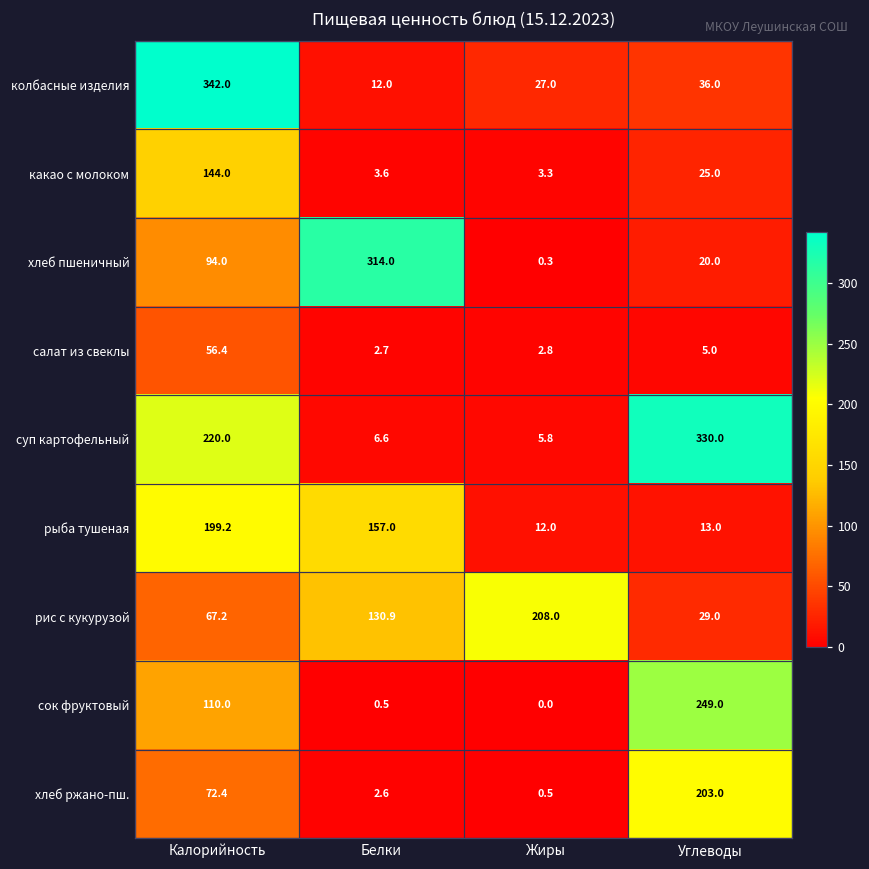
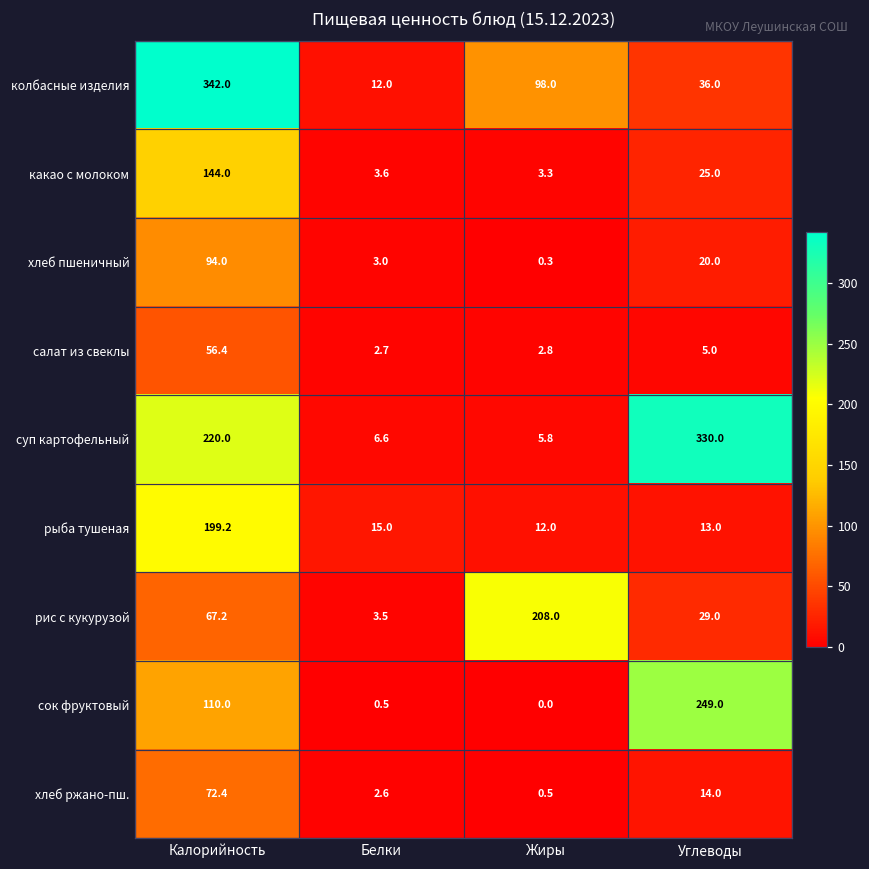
колбасные изделия, Жиры: 27.0 -> 98.0
хлеб пшеничный, Белки: 314.0 -> 3.0
рыба тушеная, Белки: 157.0 -> 15.0
рис с кукурузой, Белки: 130.9 -> 3.5
хлеб ржано-пш., Углеводы: 203.0 -> 14.0
